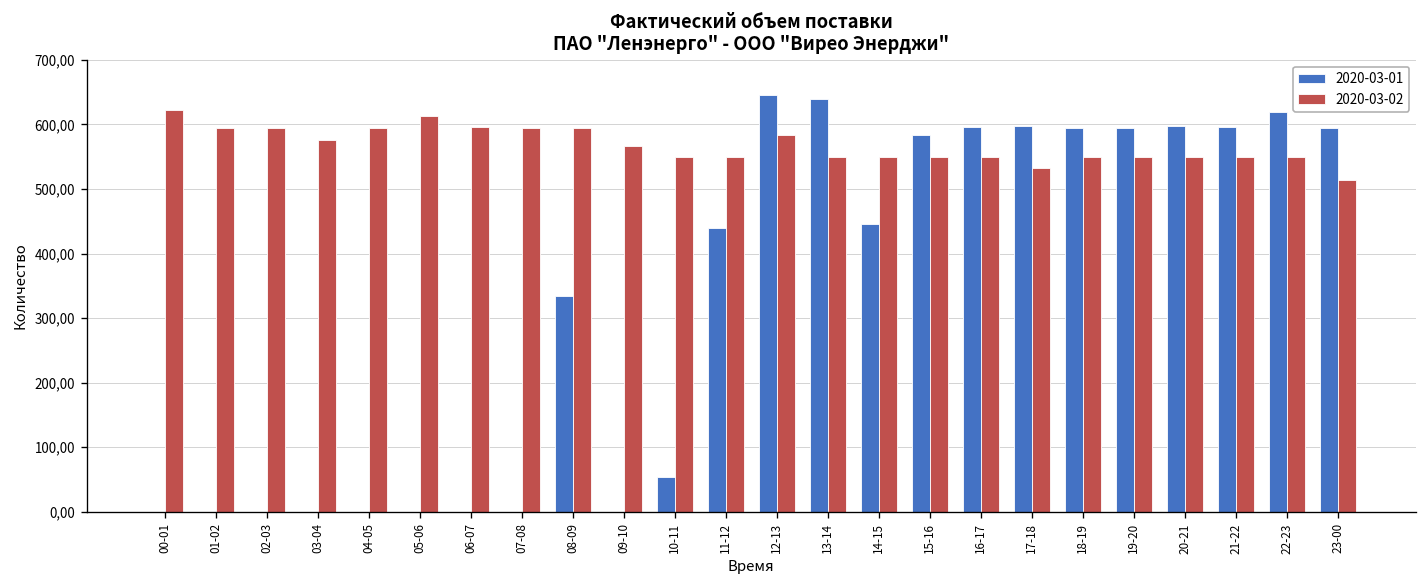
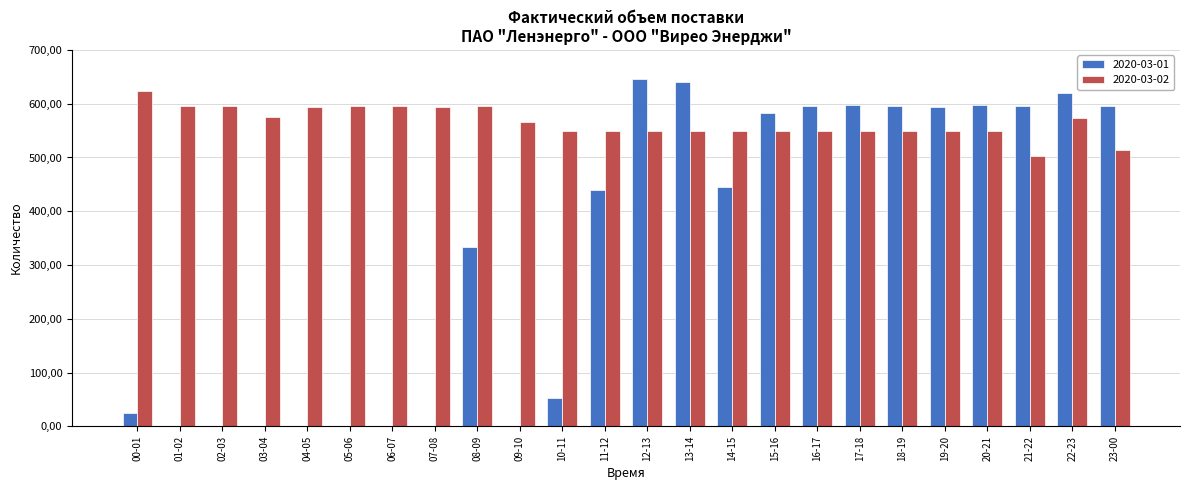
2020-03-01, 00-01: 0 -> 2000
2020-03-02, 05-06: 61000 -> 60000
2020-03-02, 12-13: 58000 -> 55000
2020-03-02, 17-18: 53000 -> 55000
2020-03-02, 21-22: 55000 -> 50000
2020-03-02, 22-23: 55000 -> 57000
